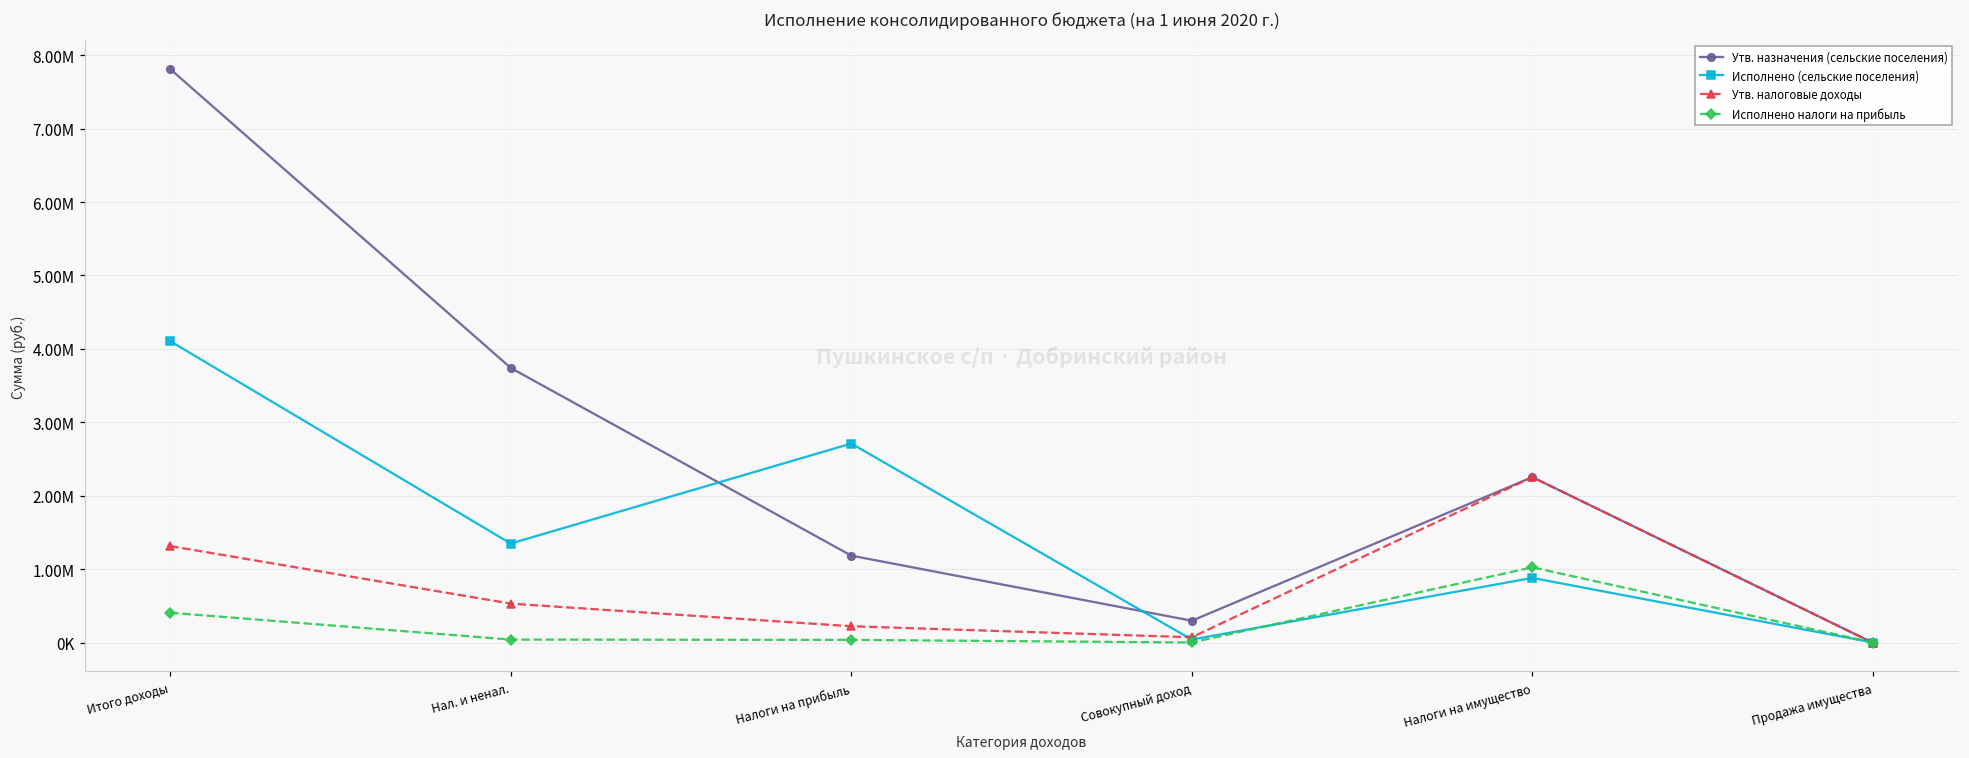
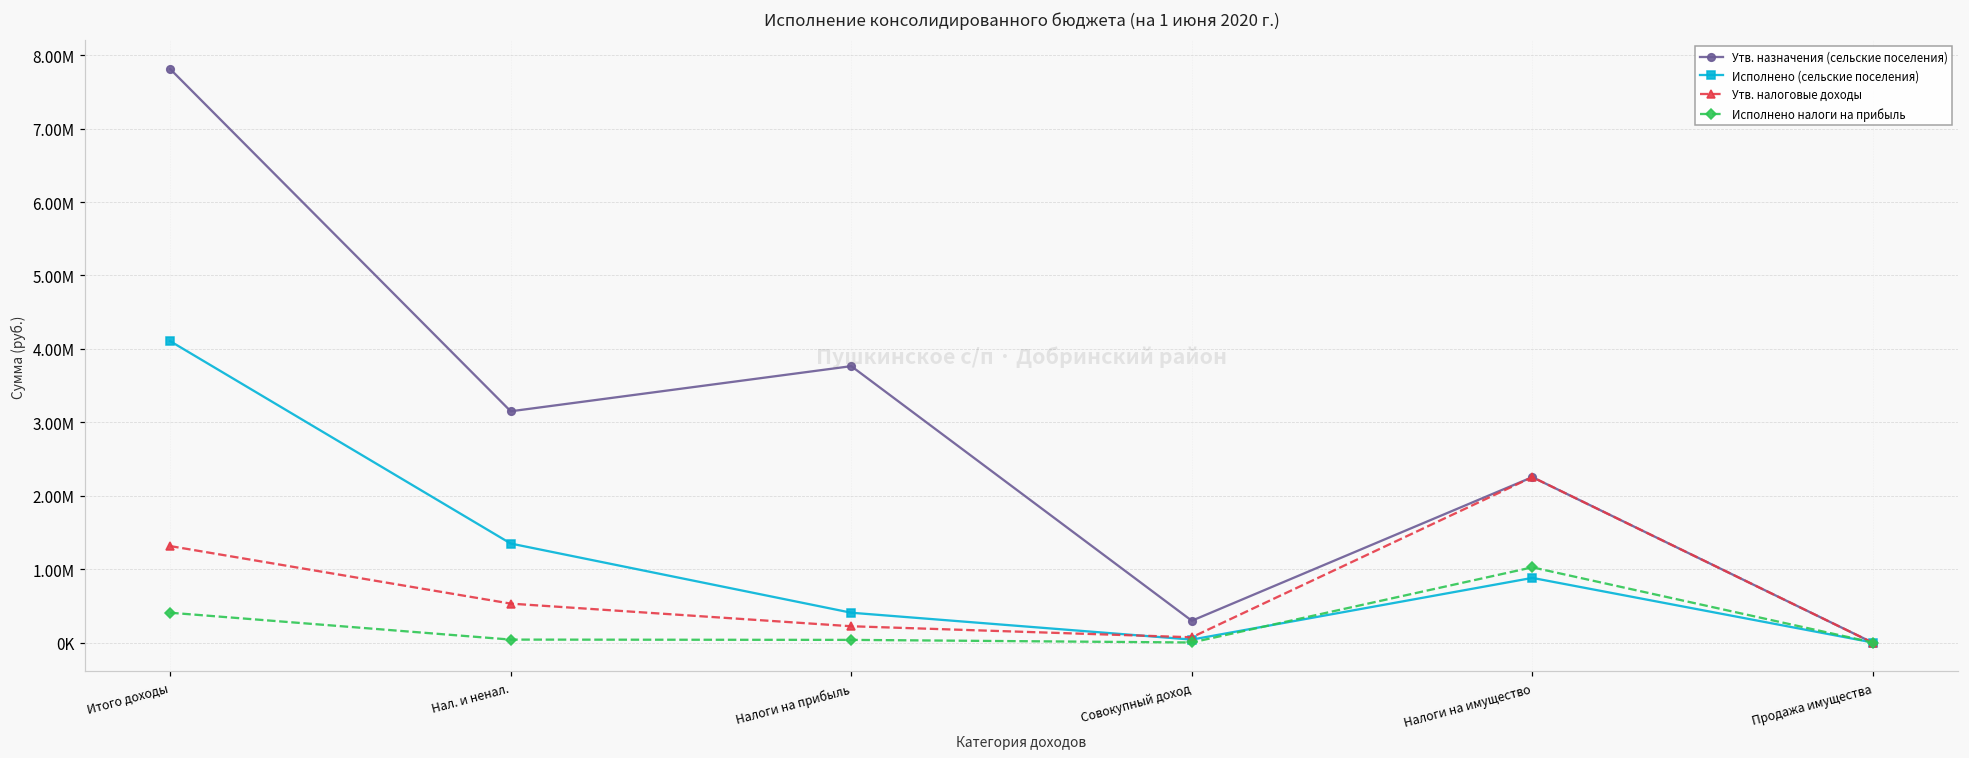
Утв. назначения (сельские поселения), Нал. и ненал.: 3700000 -> 3200000
Утв. назначения (сельские поселения), Налоги на прибыль: 1200000 -> 3800000
Исполнено (сельские поселения), Налоги на прибыль: 2700000 -> 400000
